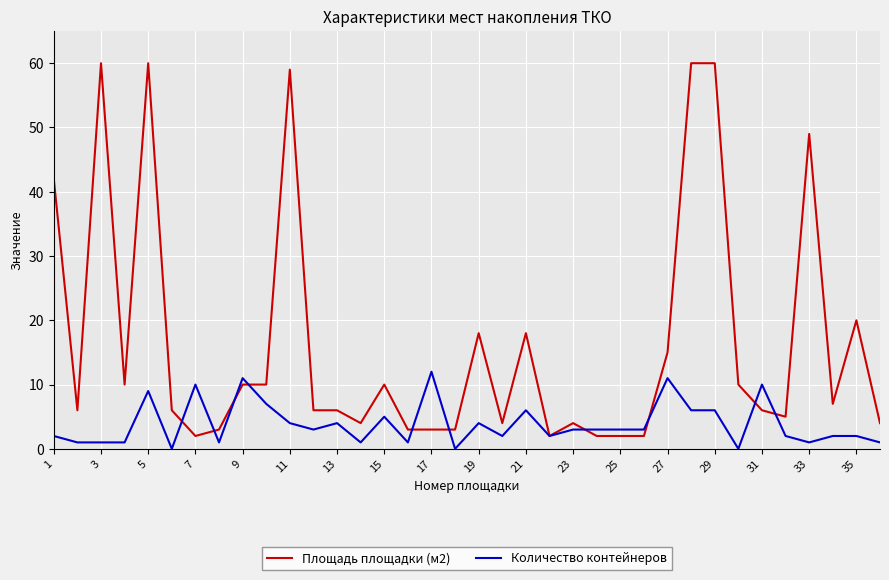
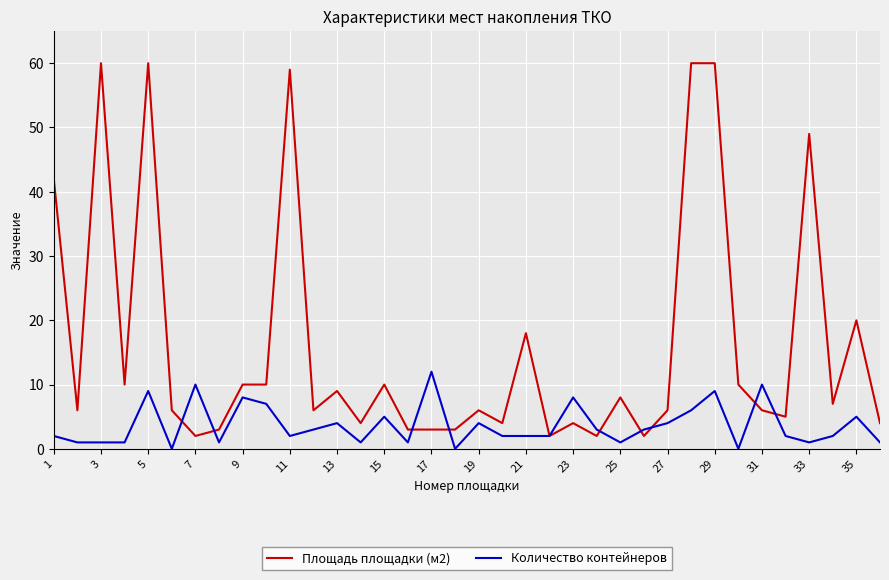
Количество контейнеров, 9: 11 -> 8
Количество контейнеров, 11: 4 -> 2
Площадь площадки (м2), 13: 6 -> 9
Площадь площадки (м2), 19: 18 -> 6
Количество контейнеров, 21: 6 -> 2
Количество контейнеров, 23: 3 -> 8
Площадь площадки (м2), 25: 2 -> 8
Количество контейнеров, 25: 3 -> 1
Площадь площадки (м2), 27: 15 -> 6
Количество контейнеров, 27: 11 -> 4
Количество контейнеров, 29: 6 -> 9
Количество контейнеров, 35: 2 -> 5
